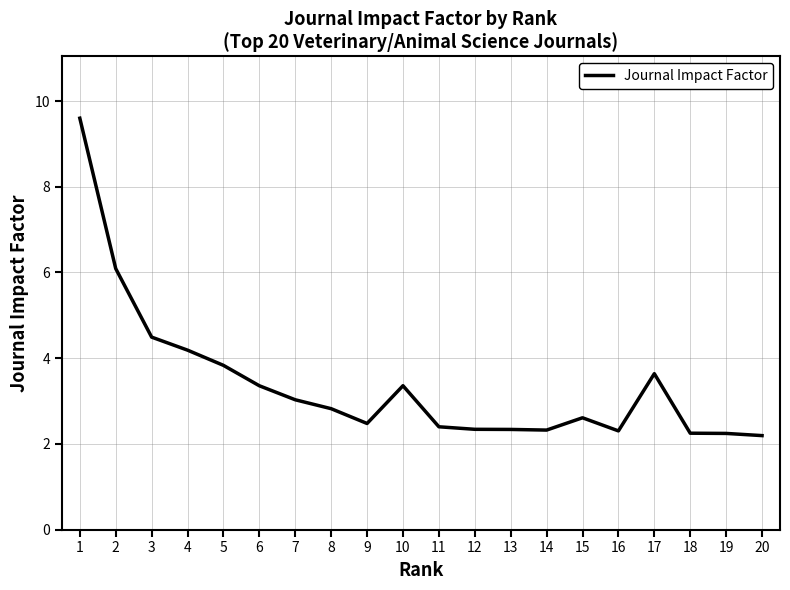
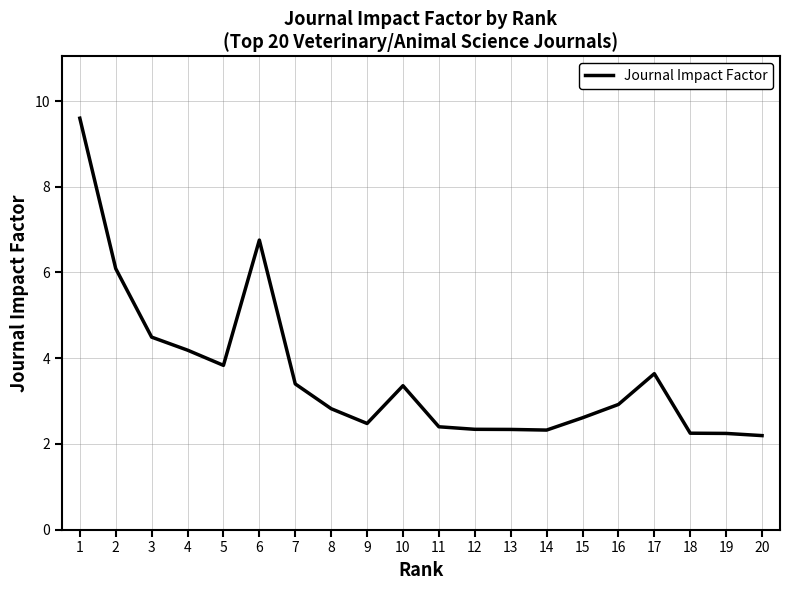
6: 3.4 -> 6.8
7: 3.0 -> 3.4
16: 2.3 -> 2.9
